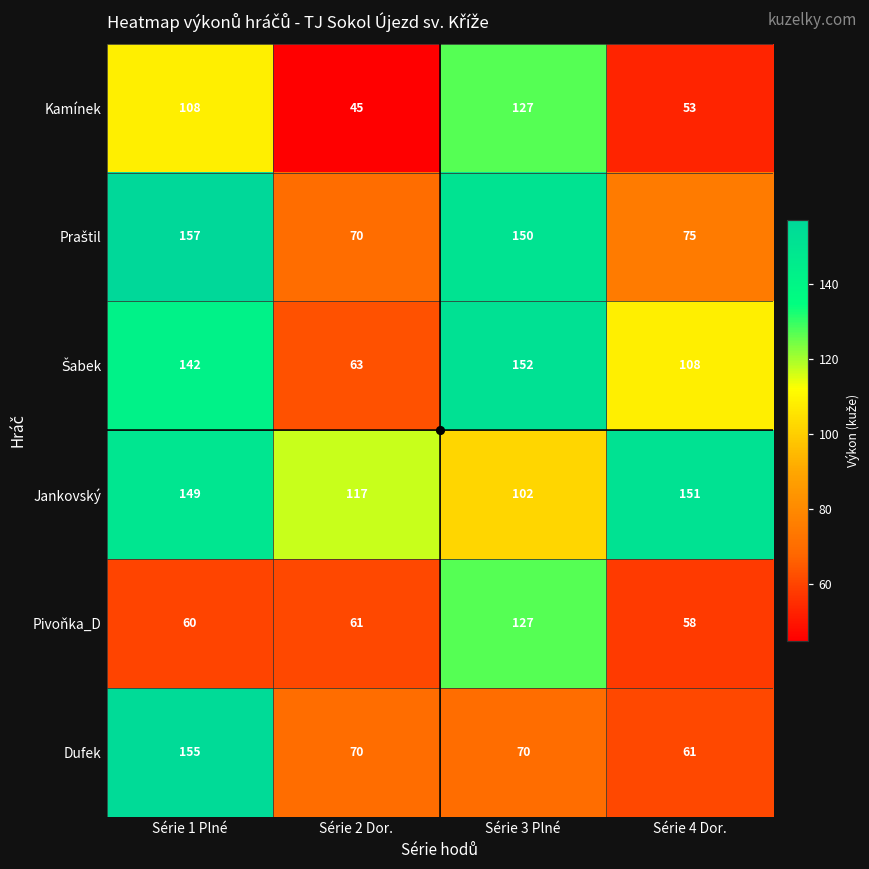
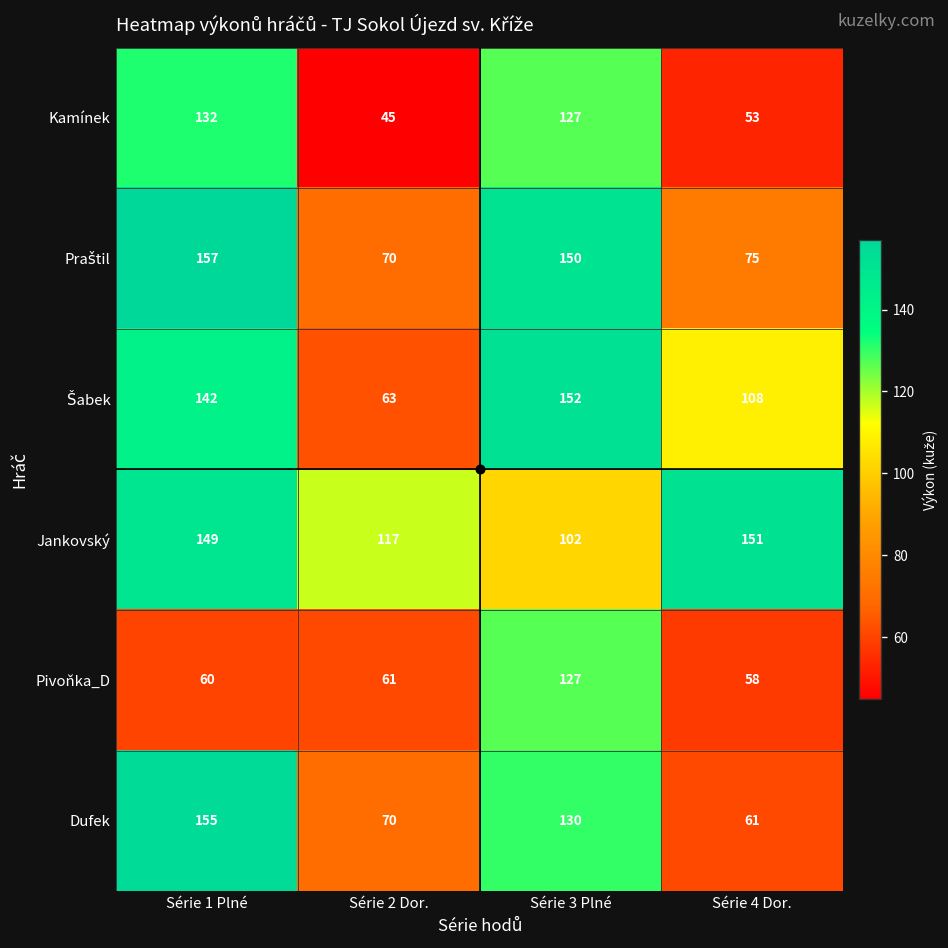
Kamínek, Série 1 Plné: 108 -> 132
Dufek, Série 3 Plné: 70 -> 130
